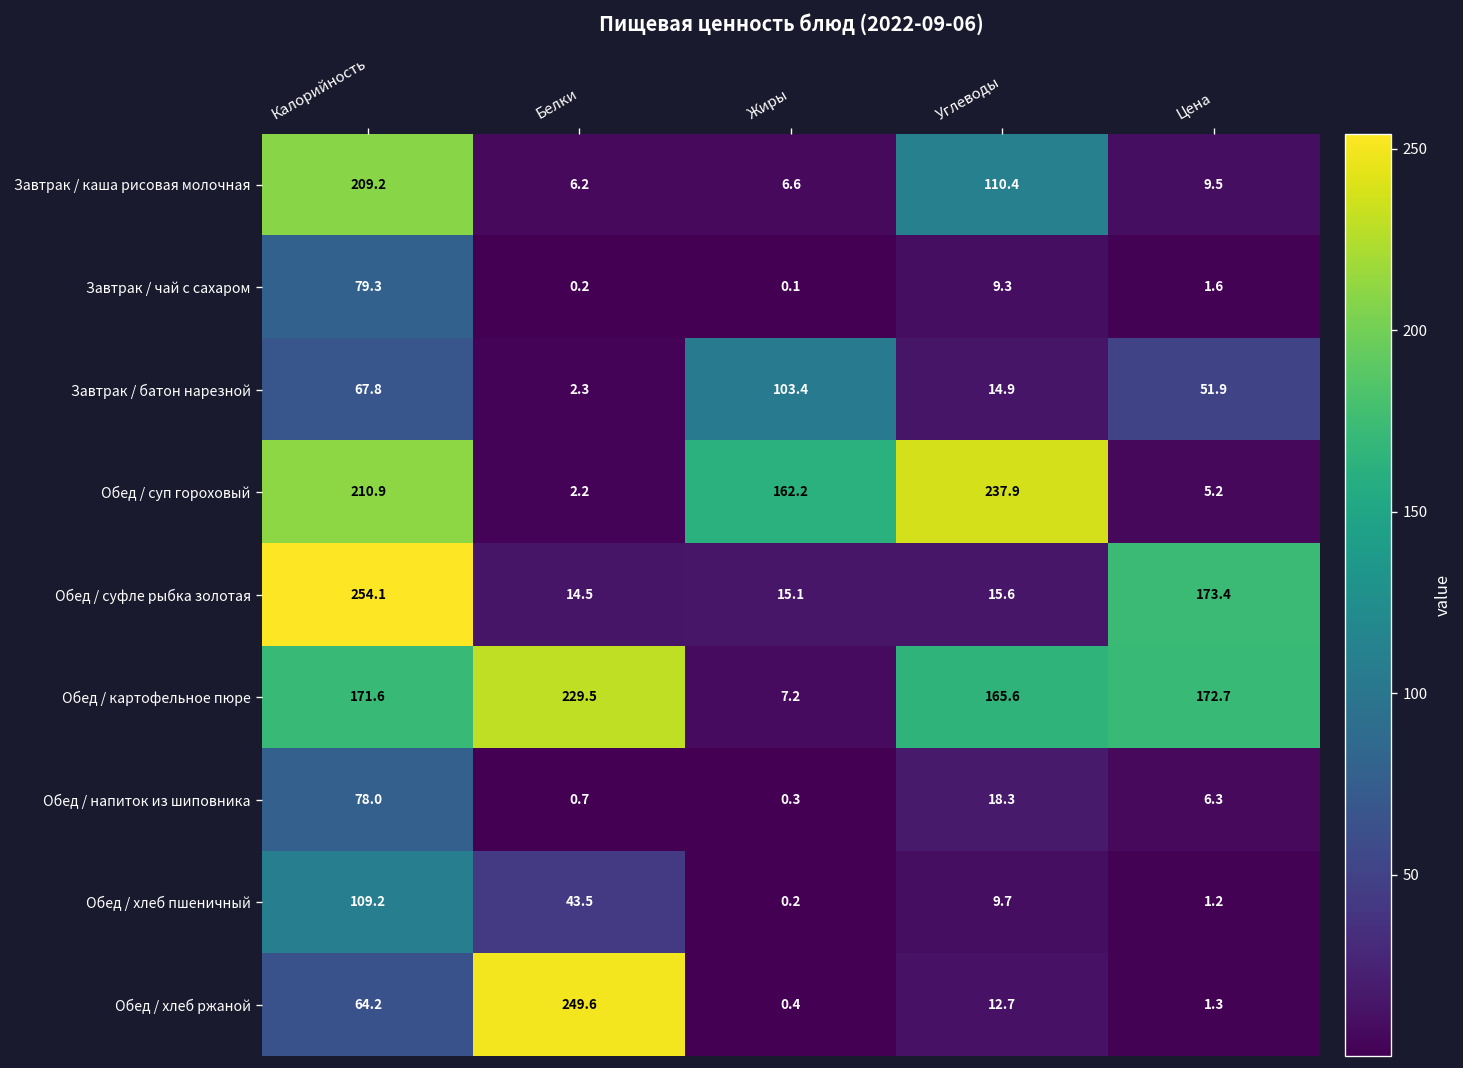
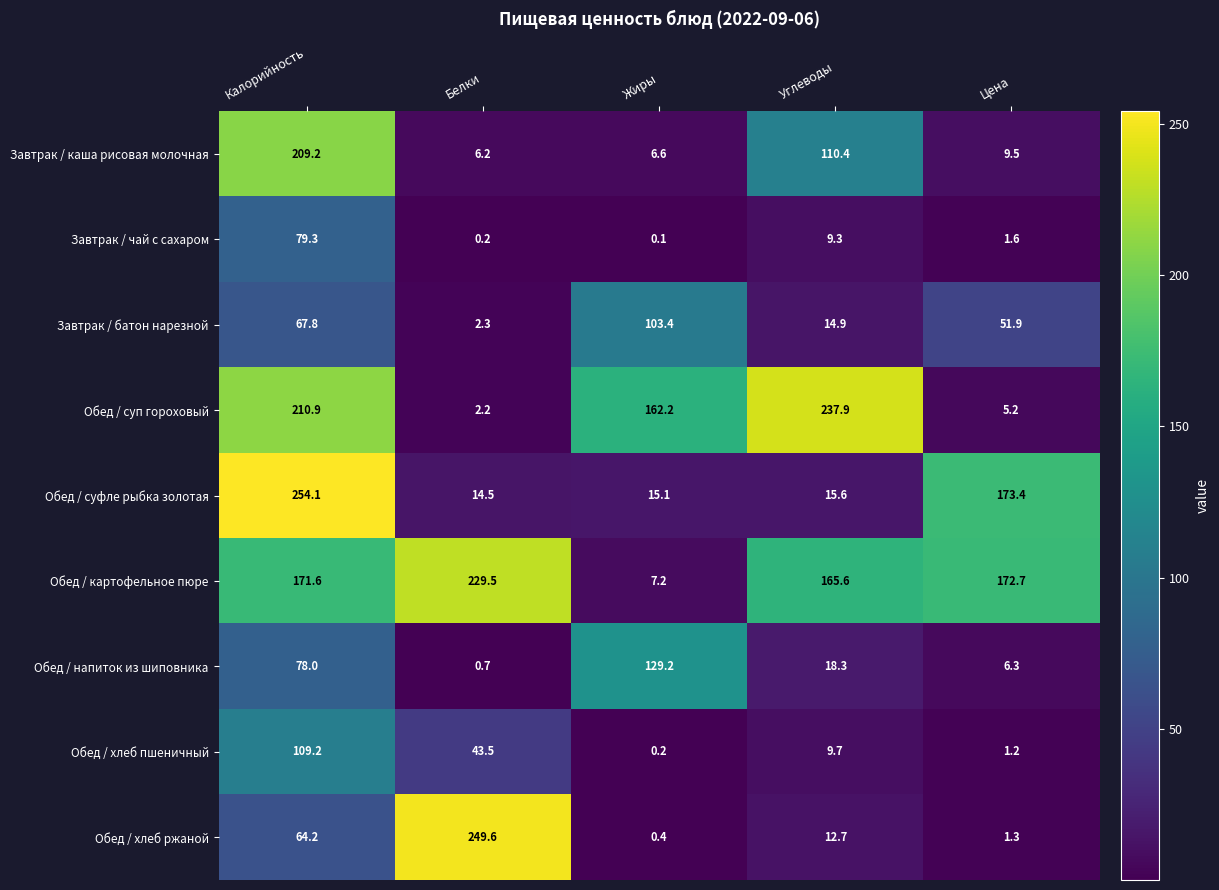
Обед / напиток из шиповника, Жиры: 0.3 -> 129.2
